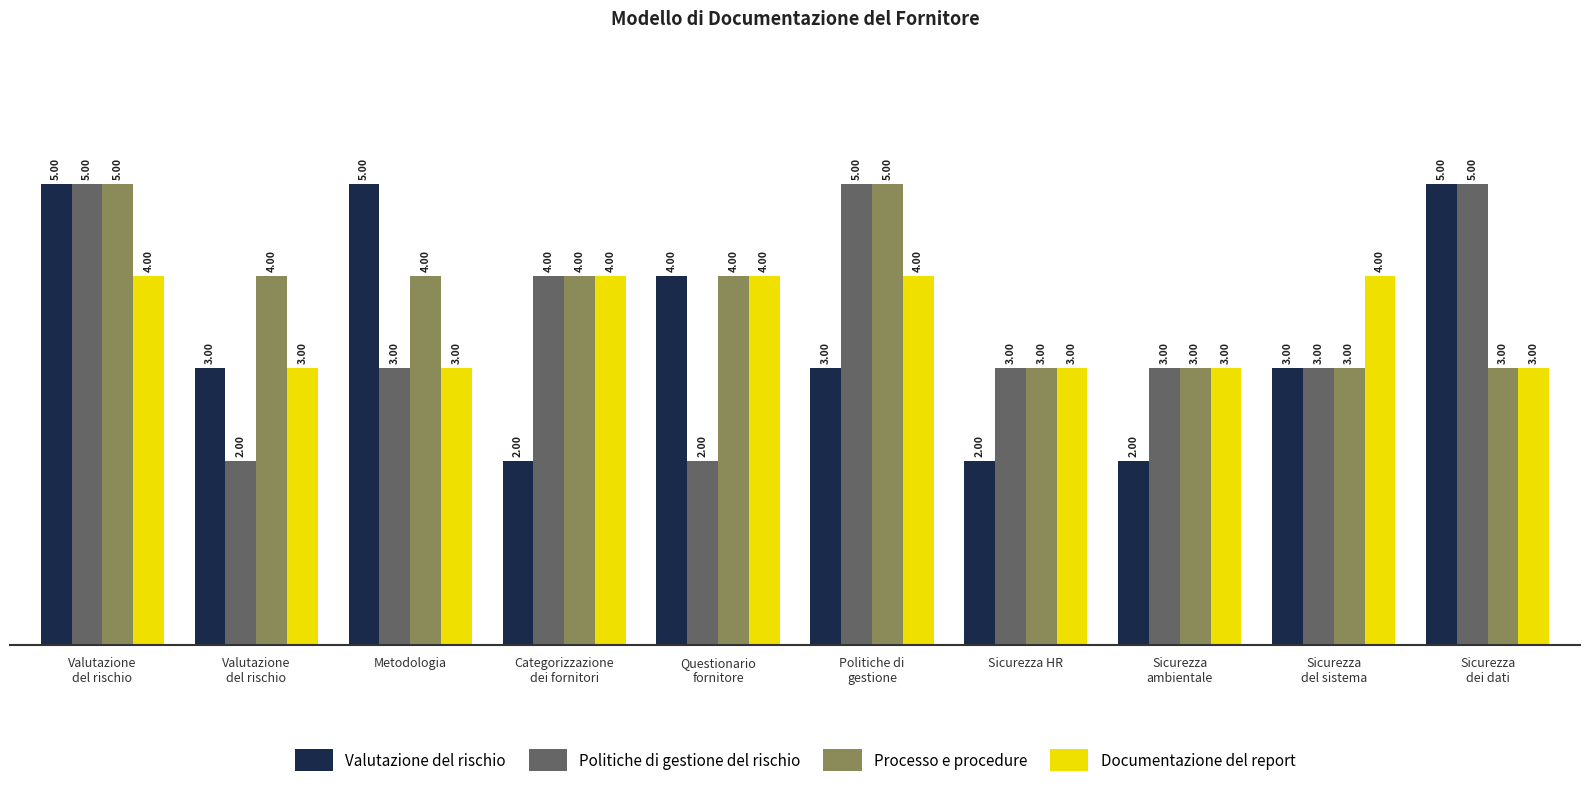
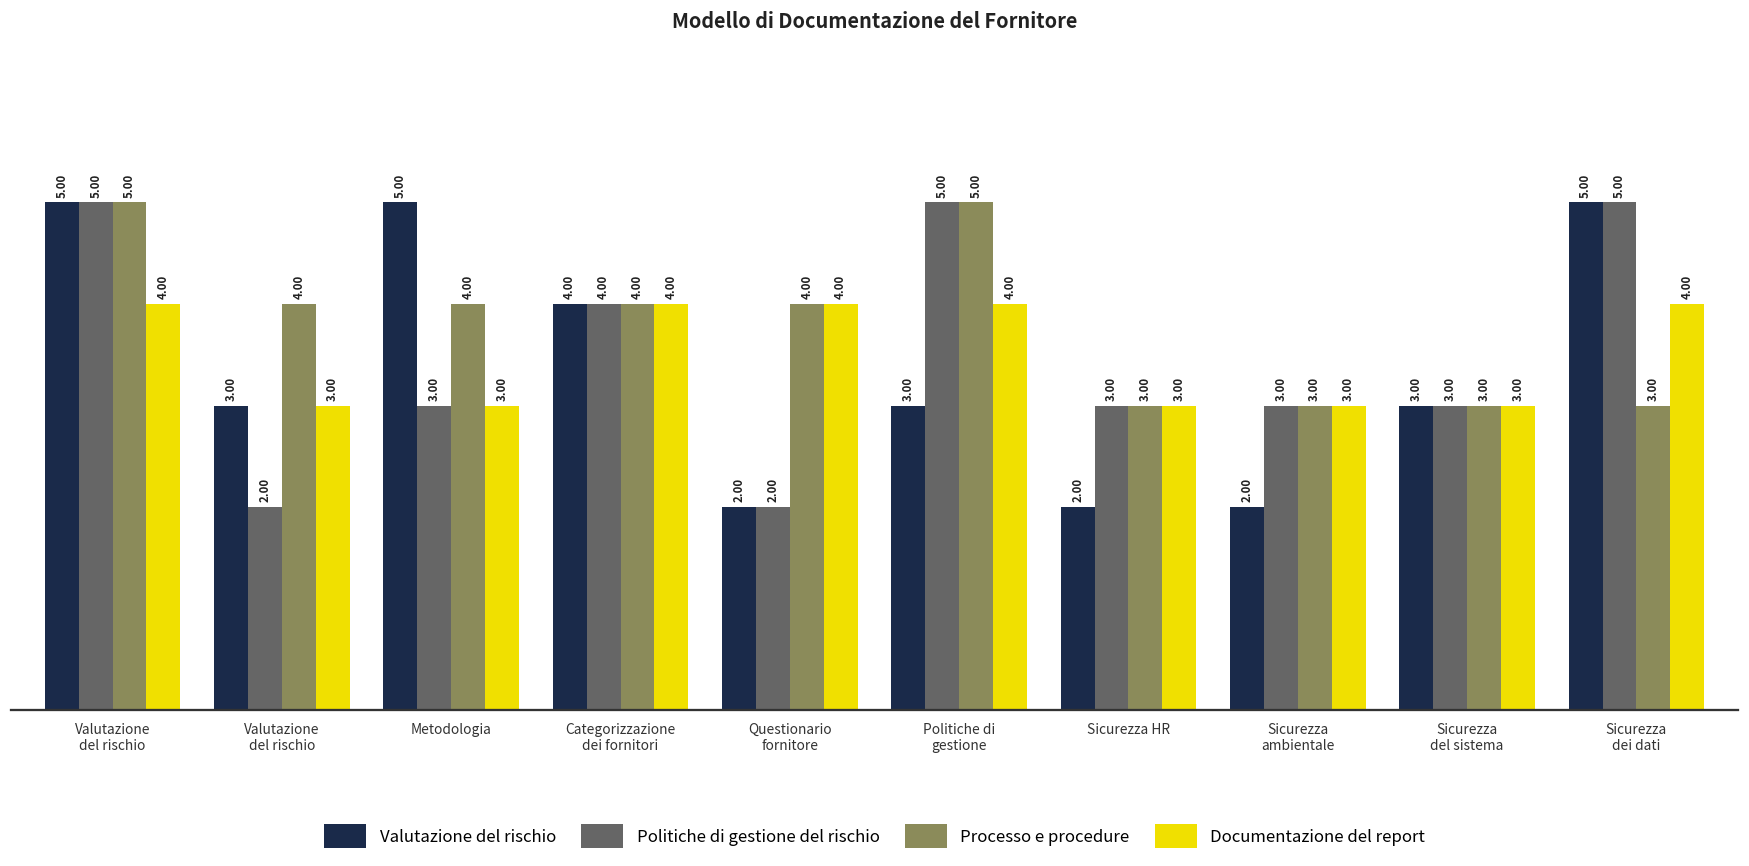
Valutazione del rischio, Categorizzazione dei fornitori: 2.00 -> 4.00
Valutazione del rischio, Questionario fornitore: 4.00 -> 2.00
Documentazione del report, Sicurezza del sistema: 4.00 -> 3.00
Documentazione del report, Sicurezza dei dati: 3.00 -> 4.00
